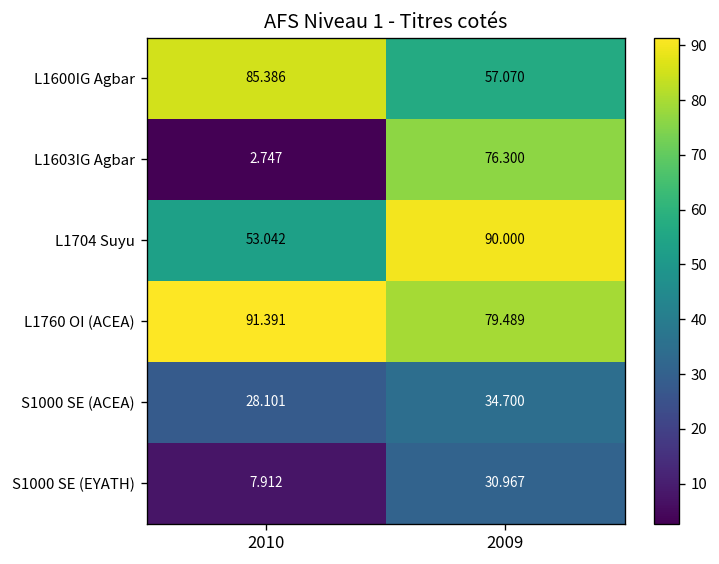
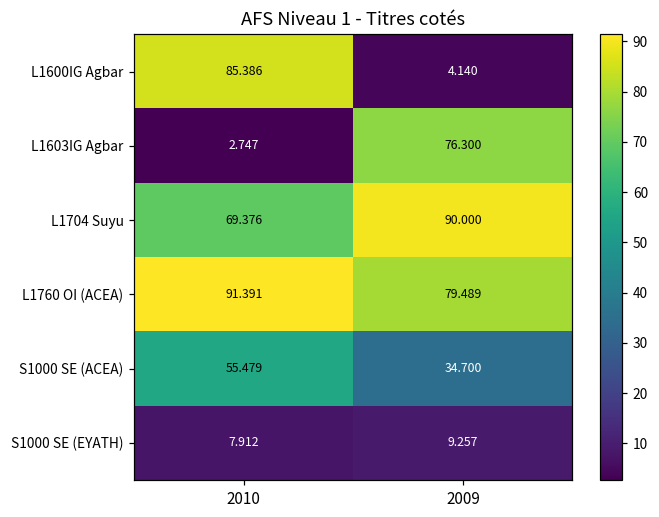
L1600IG Agbar, 2009: 57.070 -> 4.140
L1704 Suyu, 2010: 53.042 -> 69.376
S1000 SE (ACEA), 2010: 28.101 -> 55.479
S1000 SE (EYATH), 2009: 30.967 -> 9.257
